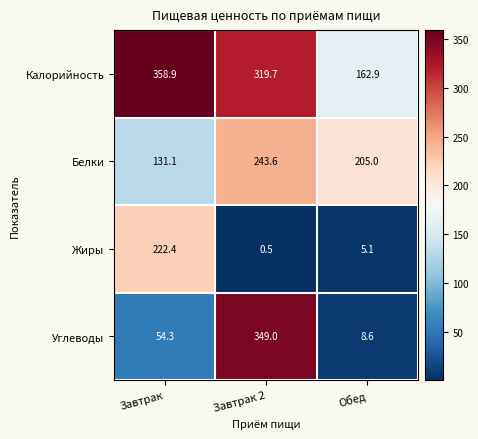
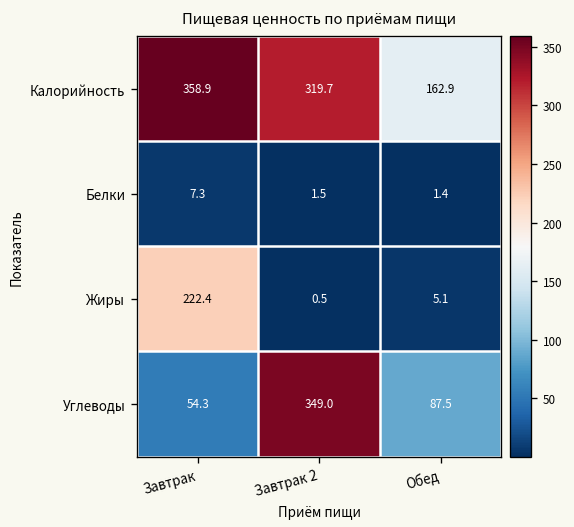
Белки, Завтрак: 131.1 -> 7.3
Белки, Завтрак 2: 243.6 -> 1.5
Белки, Обед: 205.0 -> 1.4
Углеводы, Обед: 8.6 -> 87.5
